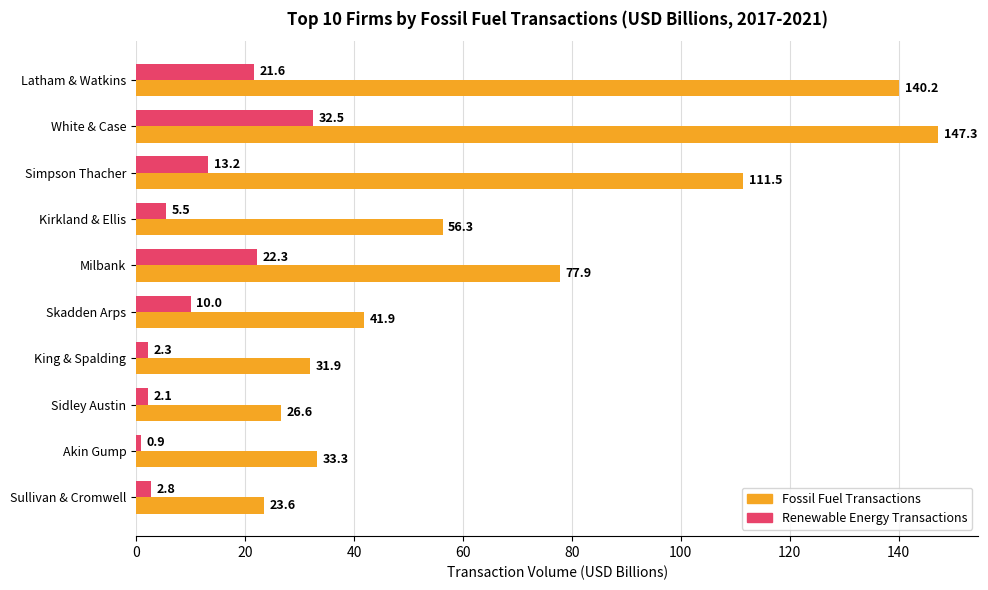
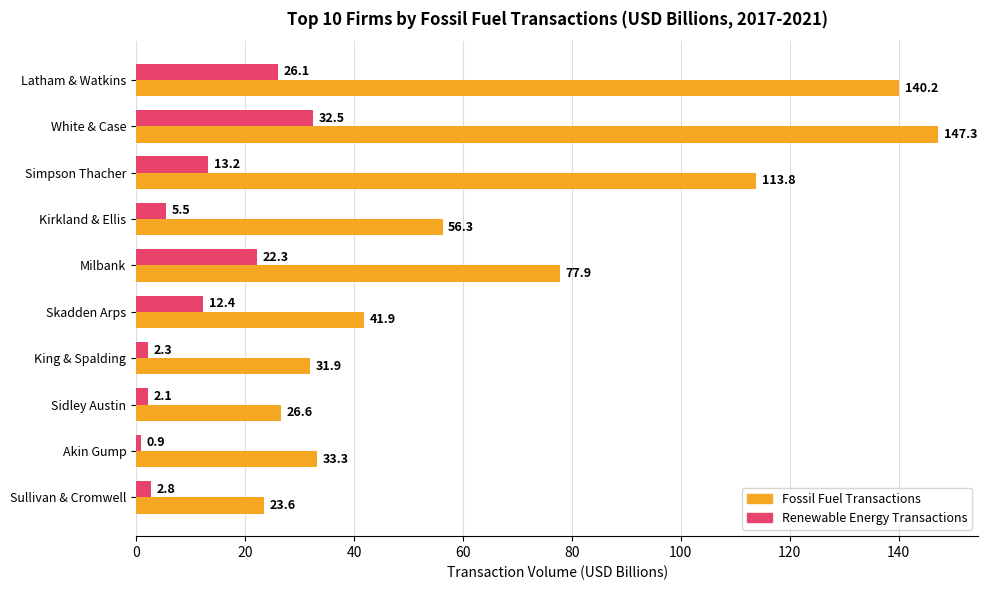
Renewable Energy Transactions, Latham & Watkins: 21.6 -> 26.1
Fossil Fuel Transactions, Simpson Thacher: 111.5 -> 113.8
Renewable Energy Transactions, Skadden Arps: 10.0 -> 12.4
